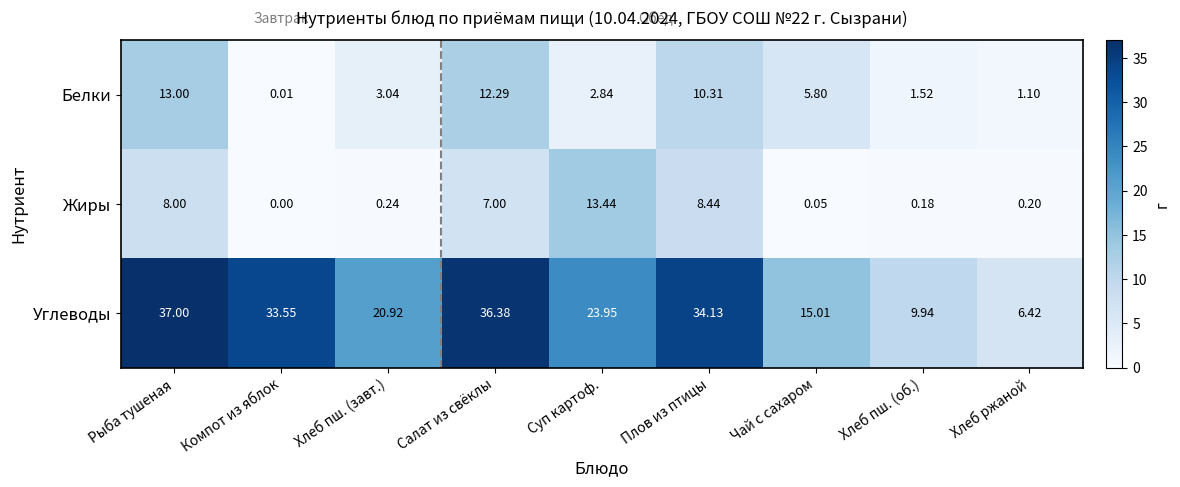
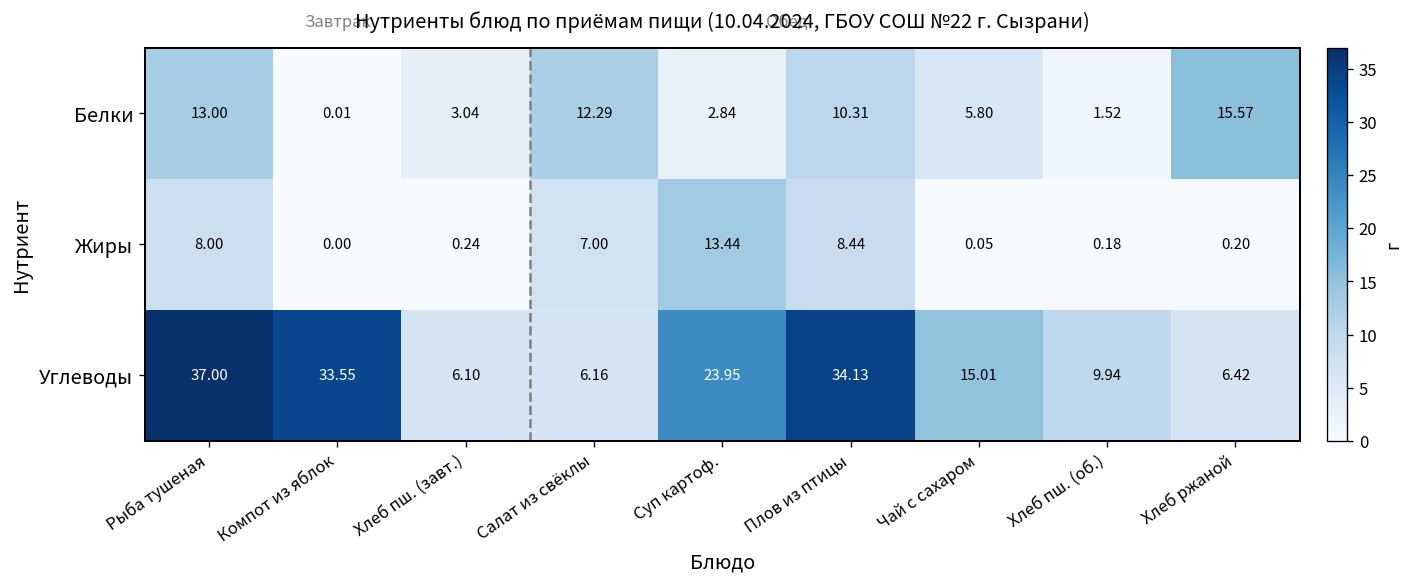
Белки, Хлеб ржаной: 1.10 -> 15.57
Углеводы, Хлеб пш. (завт.): 20.92 -> 6.10
Углеводы, Салат из свёклы: 36.38 -> 6.16
